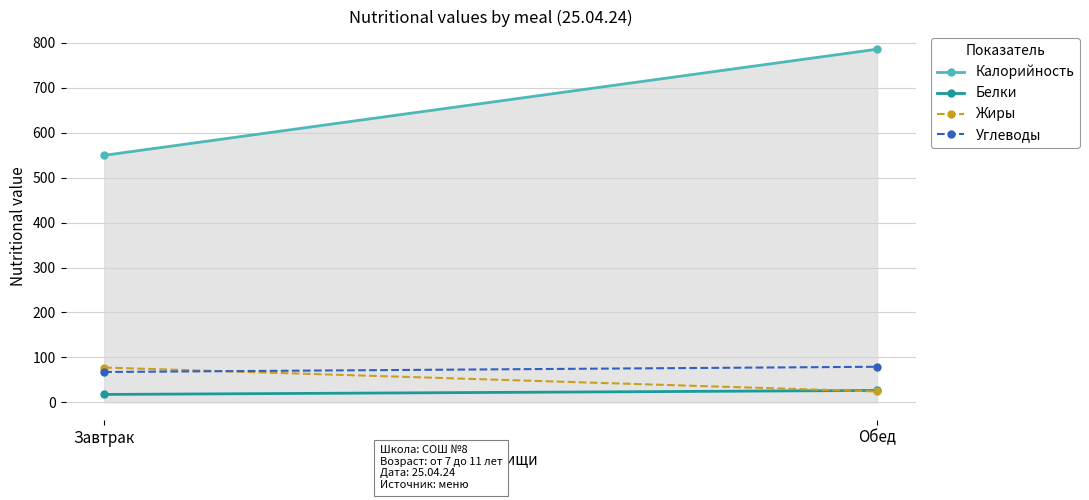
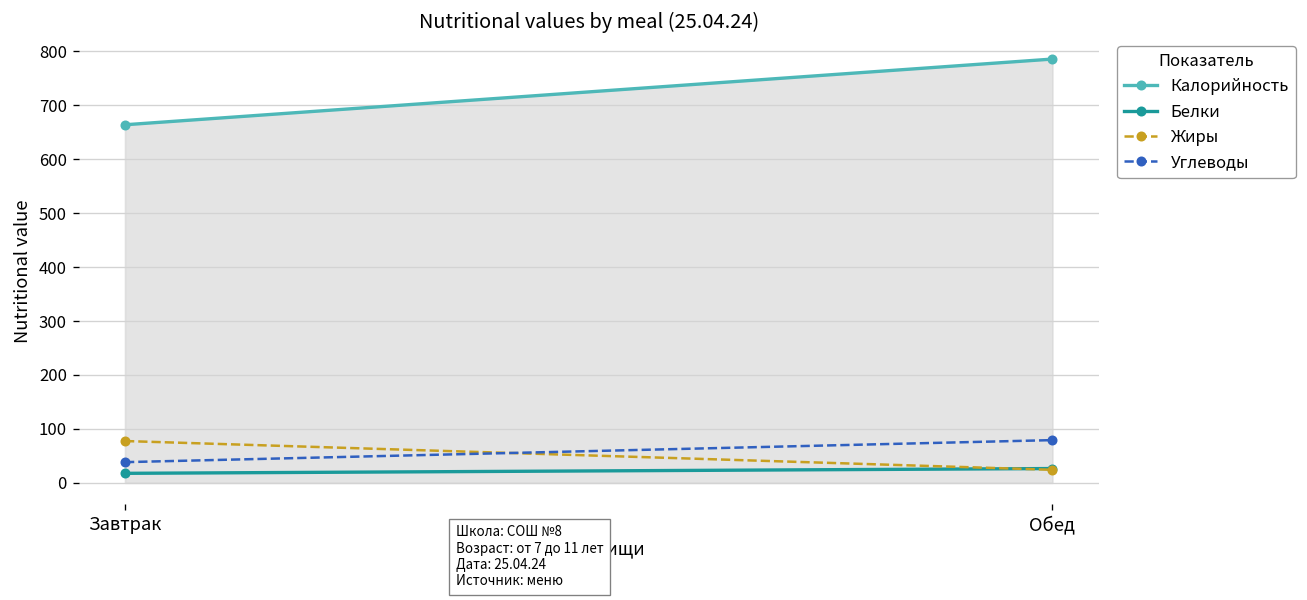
Калорийность, Завтрак: 550 -> 660
Углеводы, Завтрак: 70 -> 40
